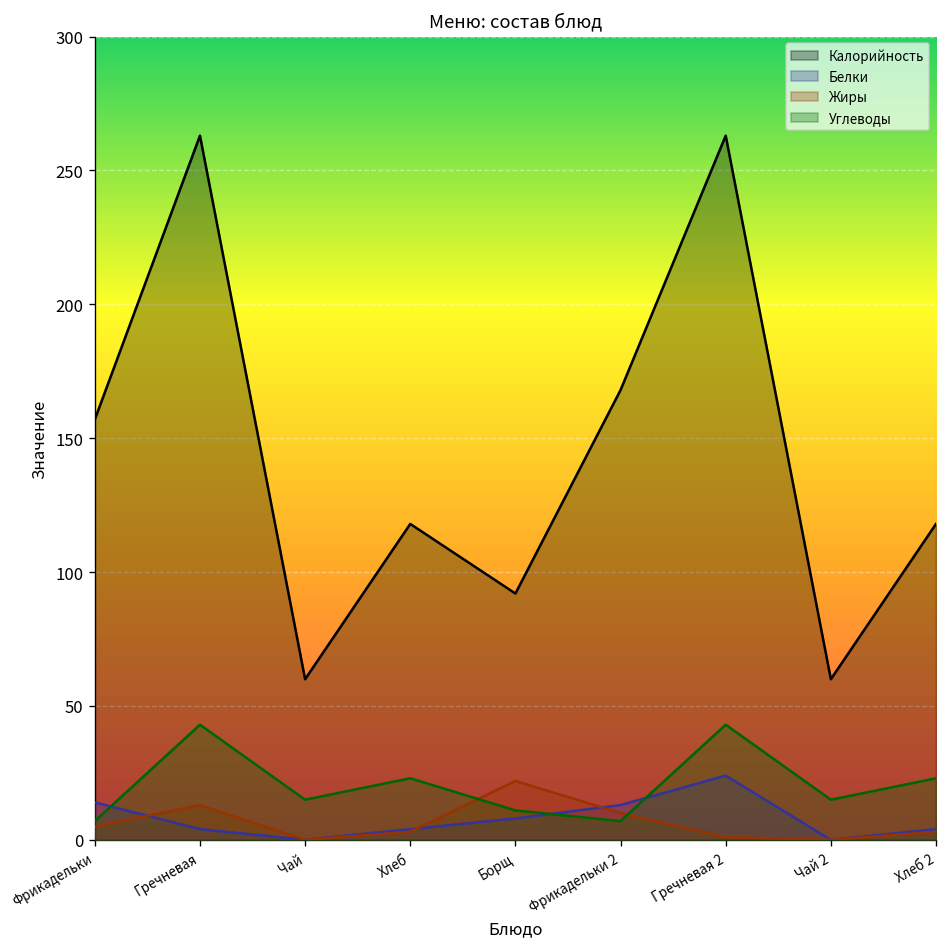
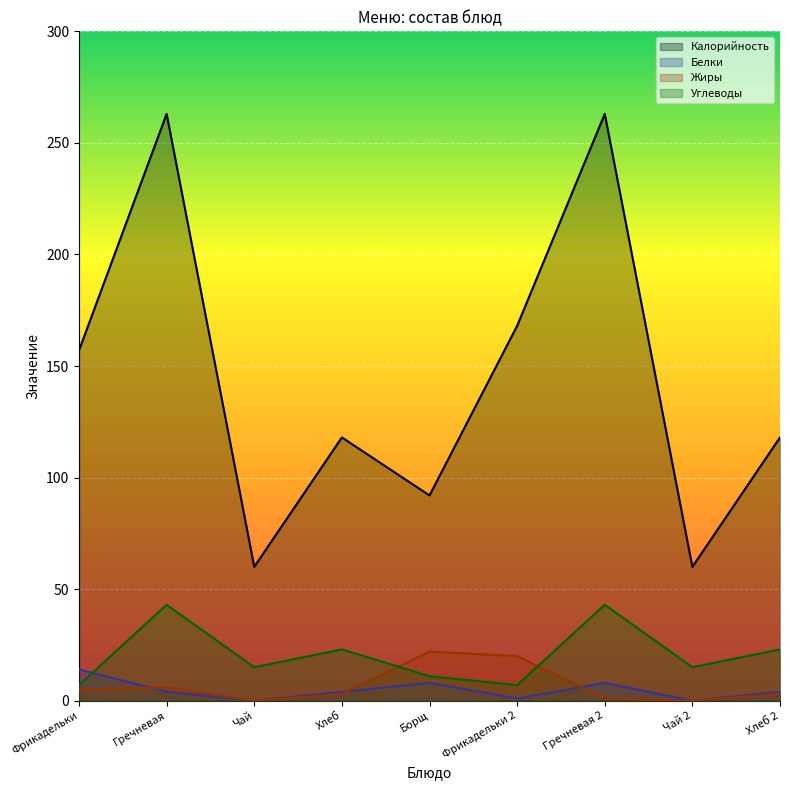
Жиры, Гречневая: 13 -> 6
Белки, Фрикадельки 2: 13 -> 1
Жиры, Фрикадельки 2: 10 -> 20
Белки, Гречневая 2: 24 -> 8
